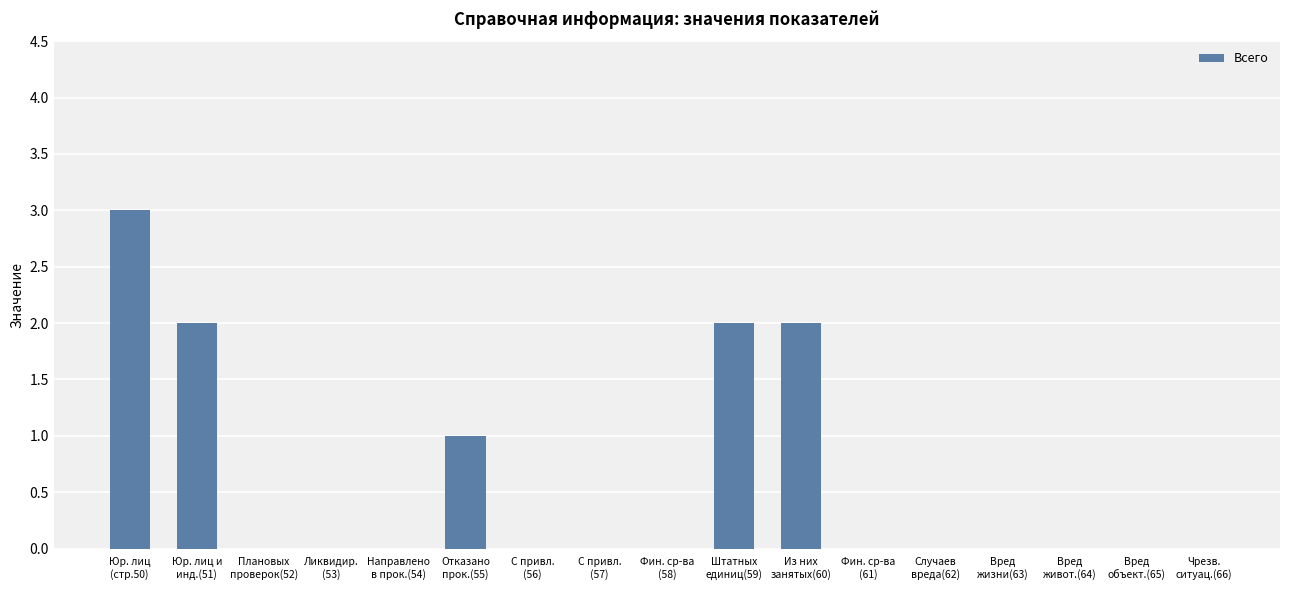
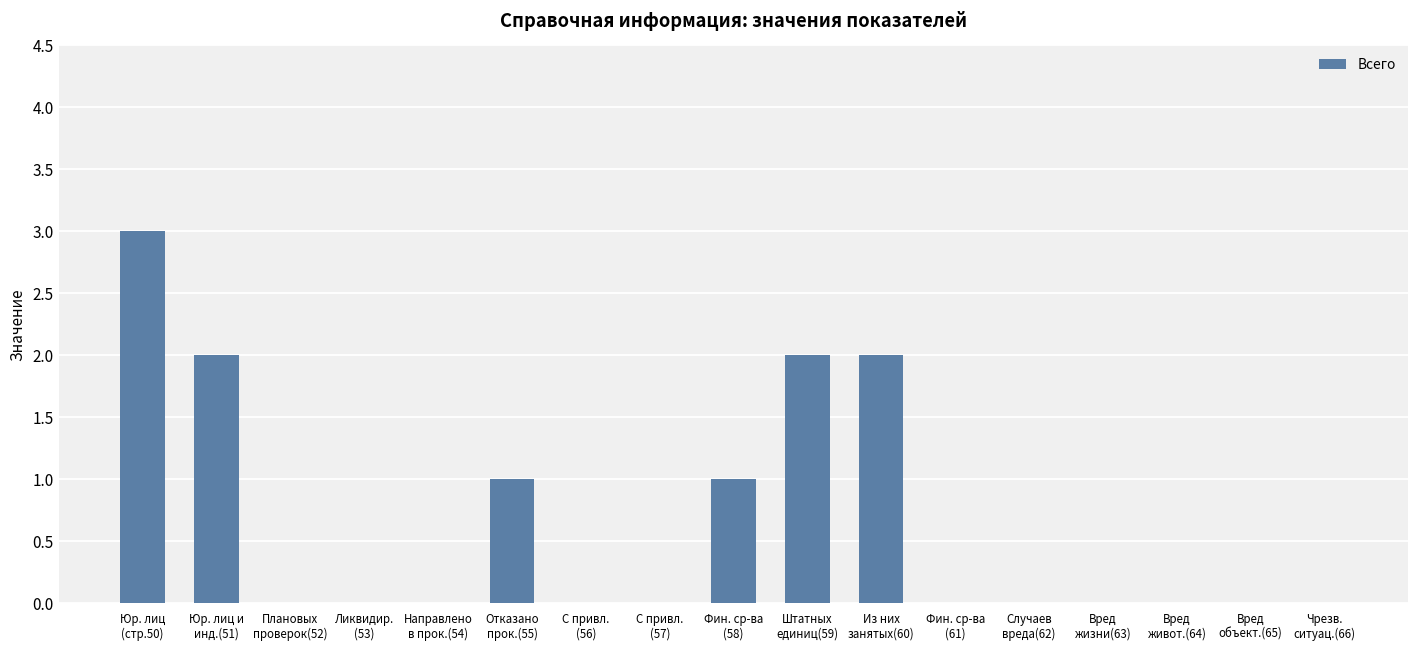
Фин. ср-ва (58): 0 -> 1
